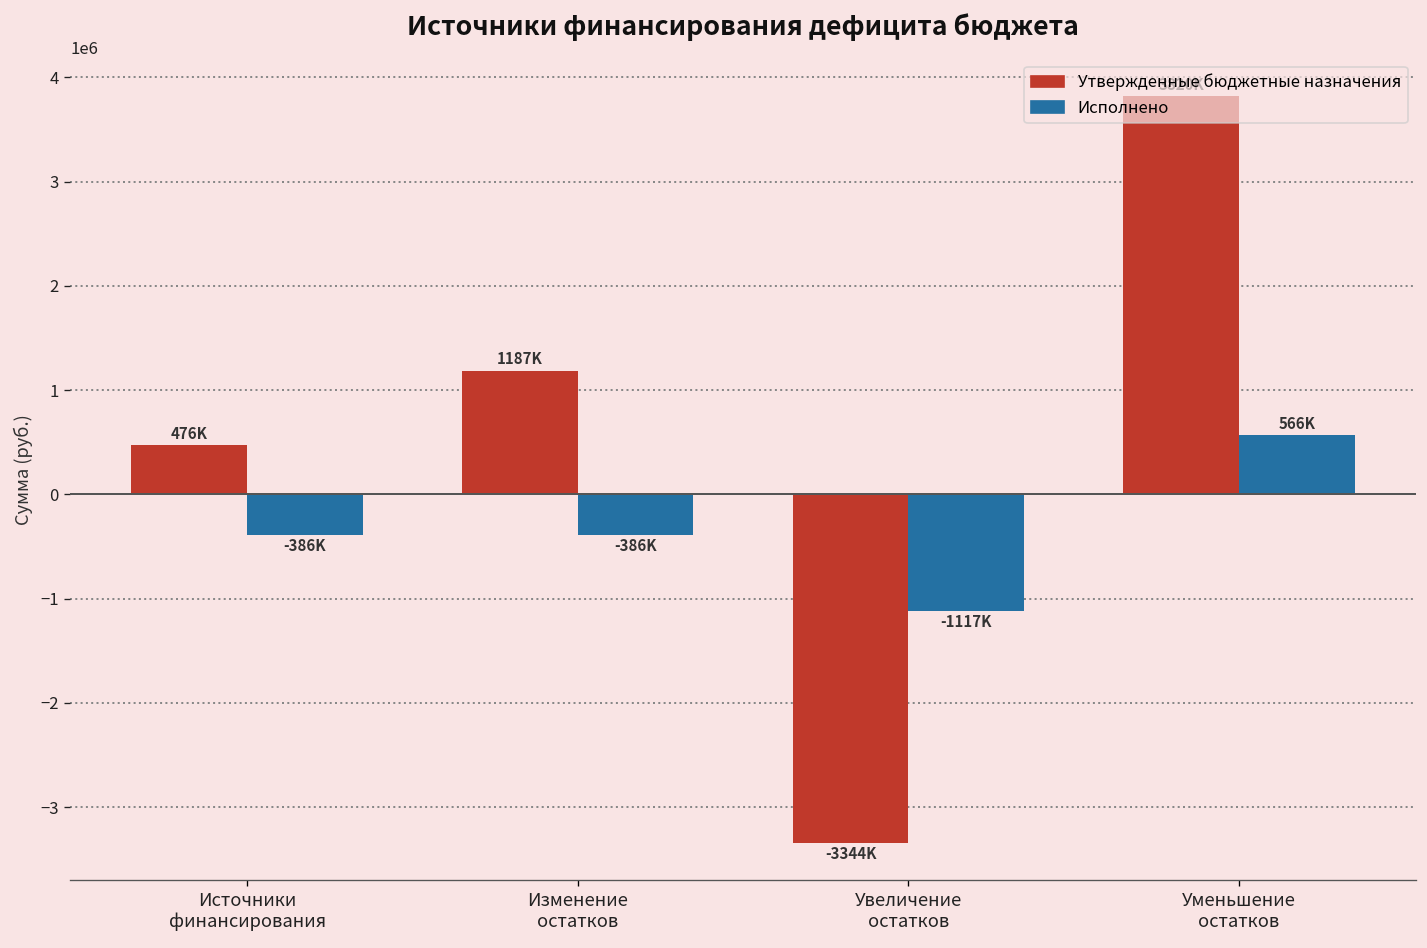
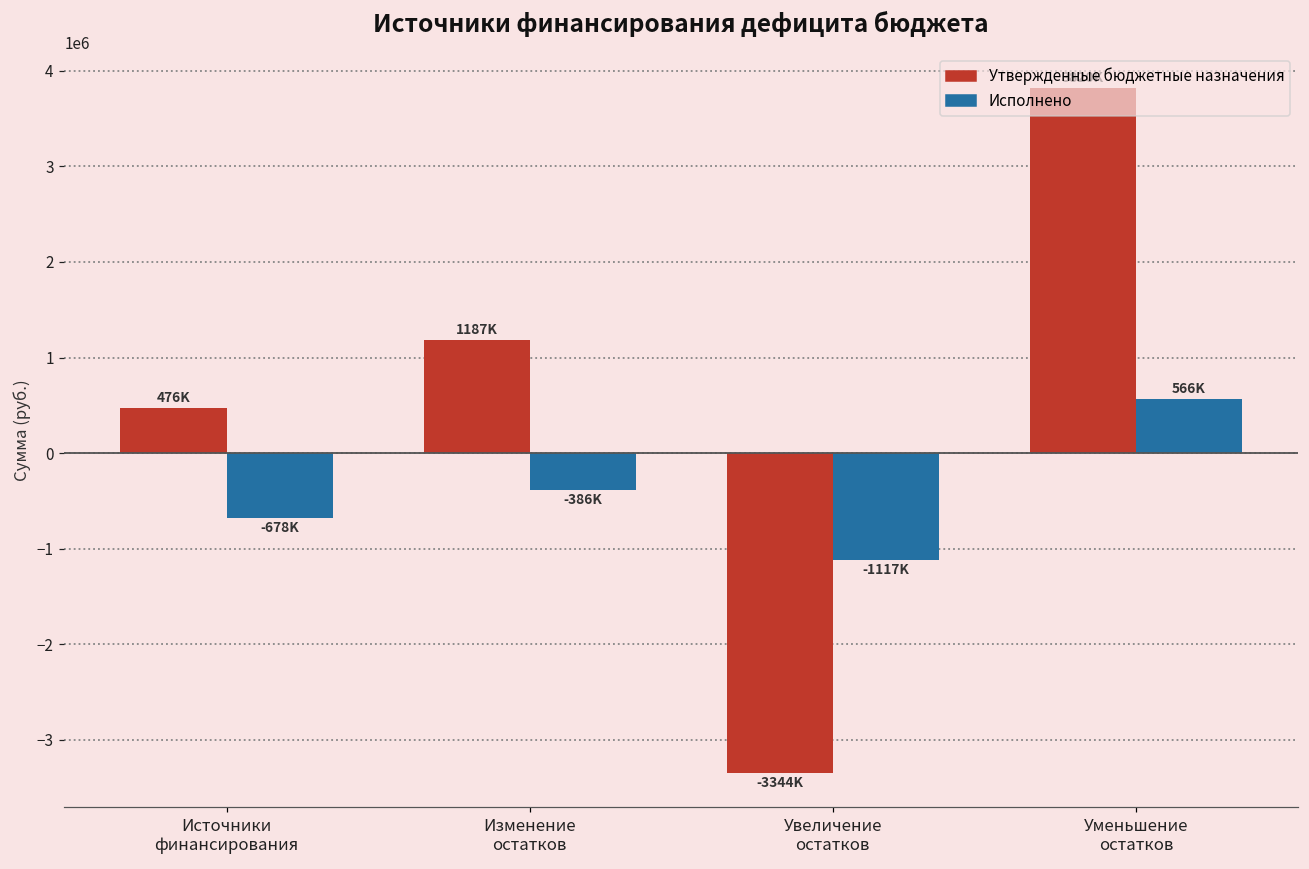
Исполнено, Источники финансирования: -386K -> -678K
